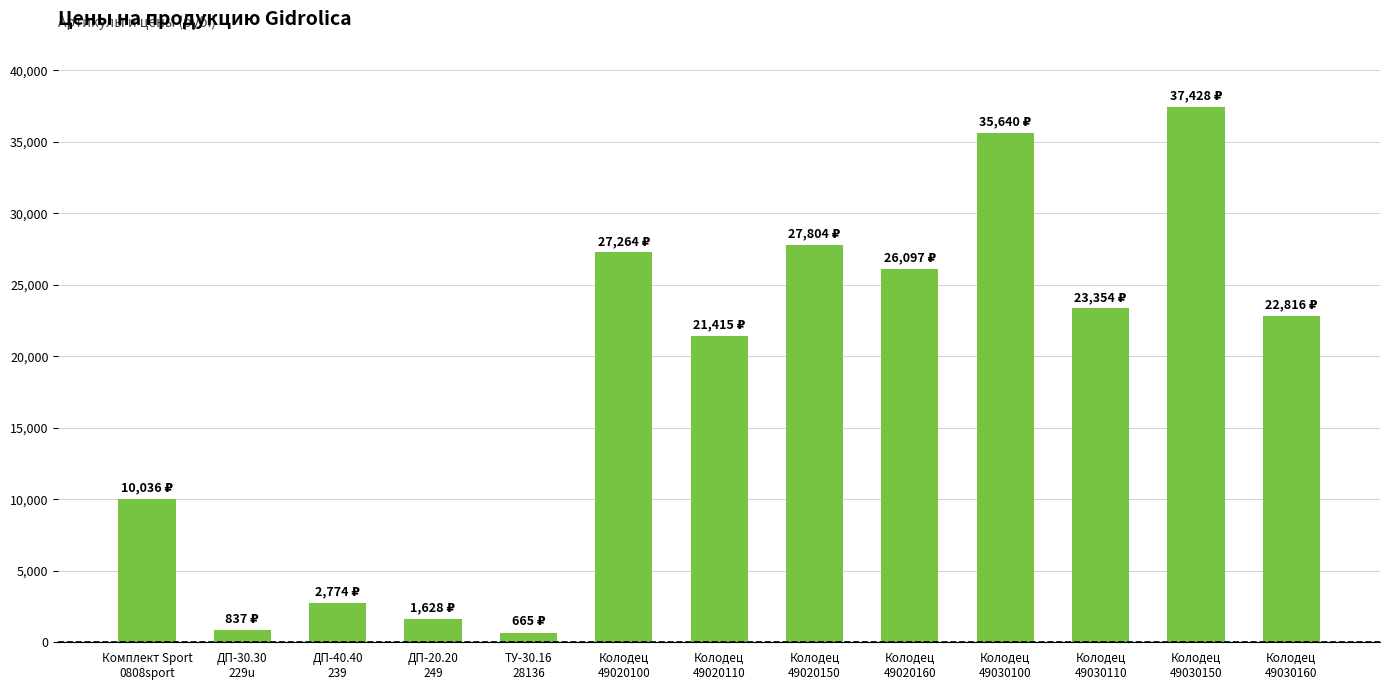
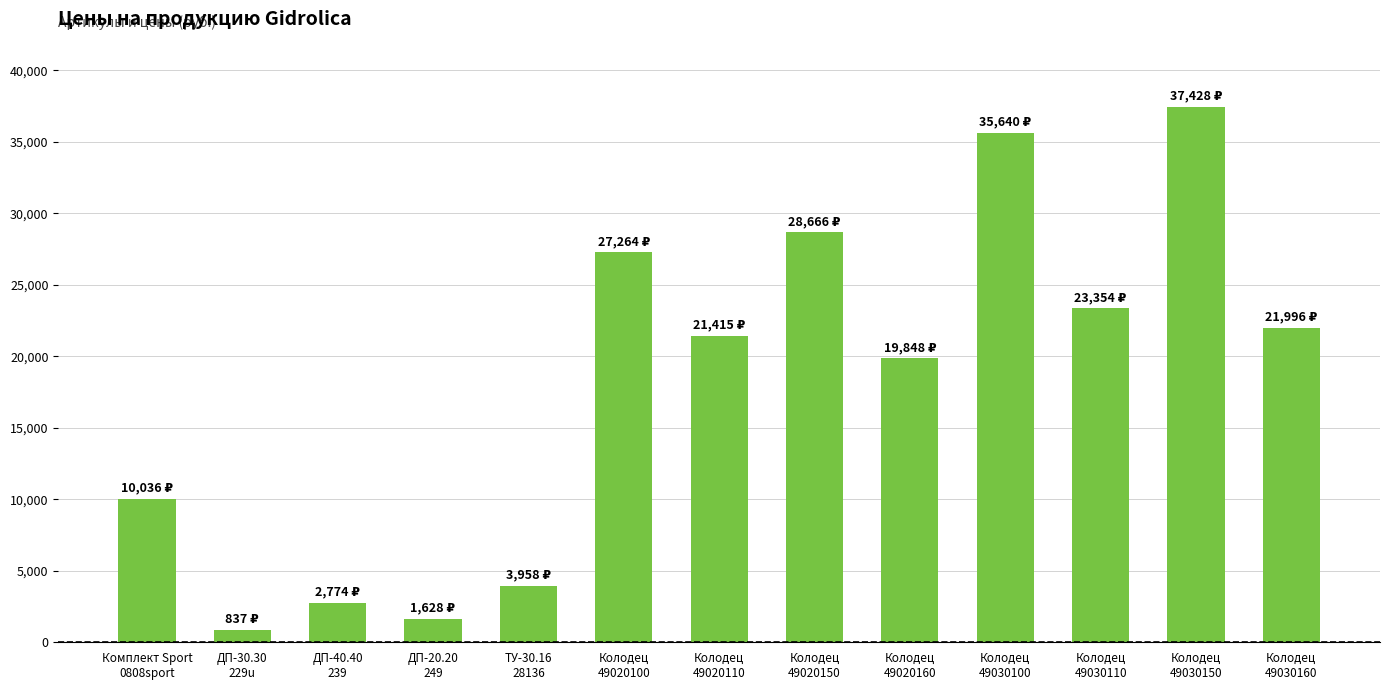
ТУ-30.16 28136: 665 -> 3,958
Колодец 49020150: 27,804 -> 28,666
Колодец 49020160: 26,097 -> 19,848
Колодец 49030160: 22,816 -> 21,996
